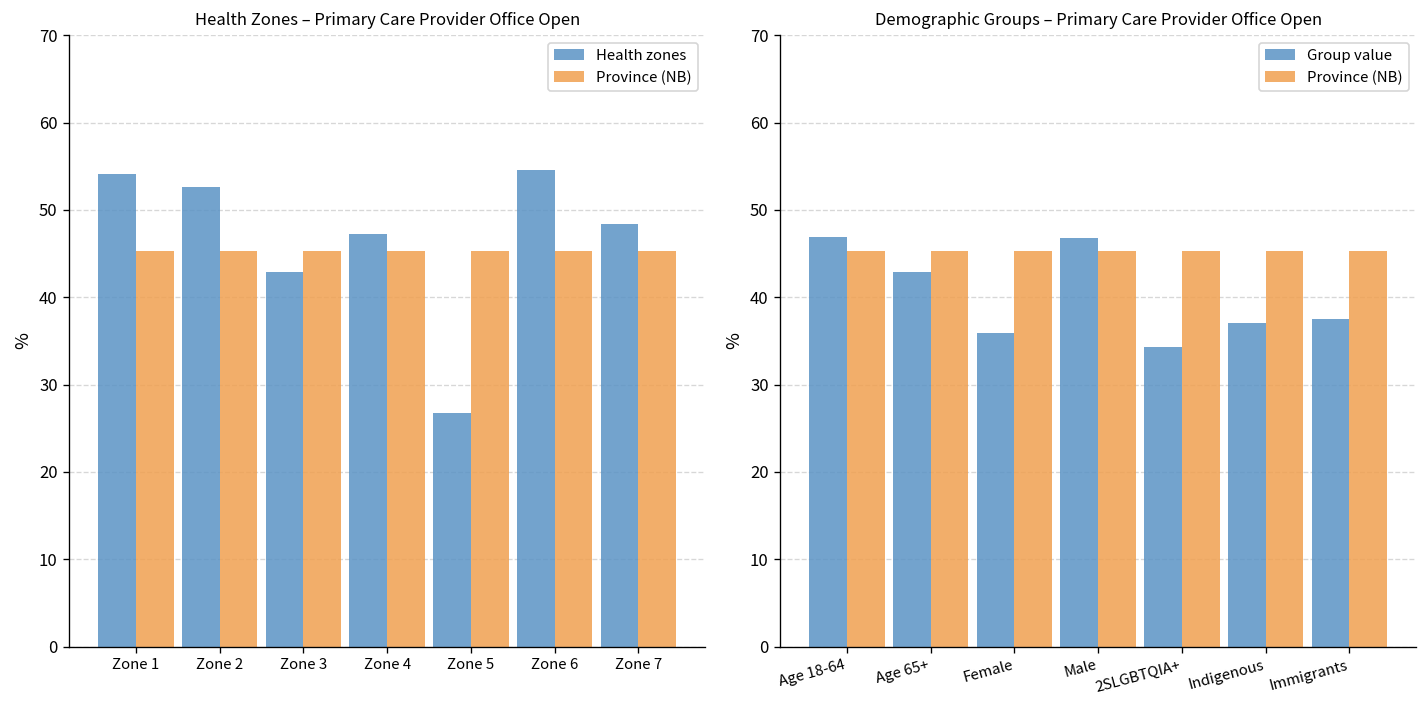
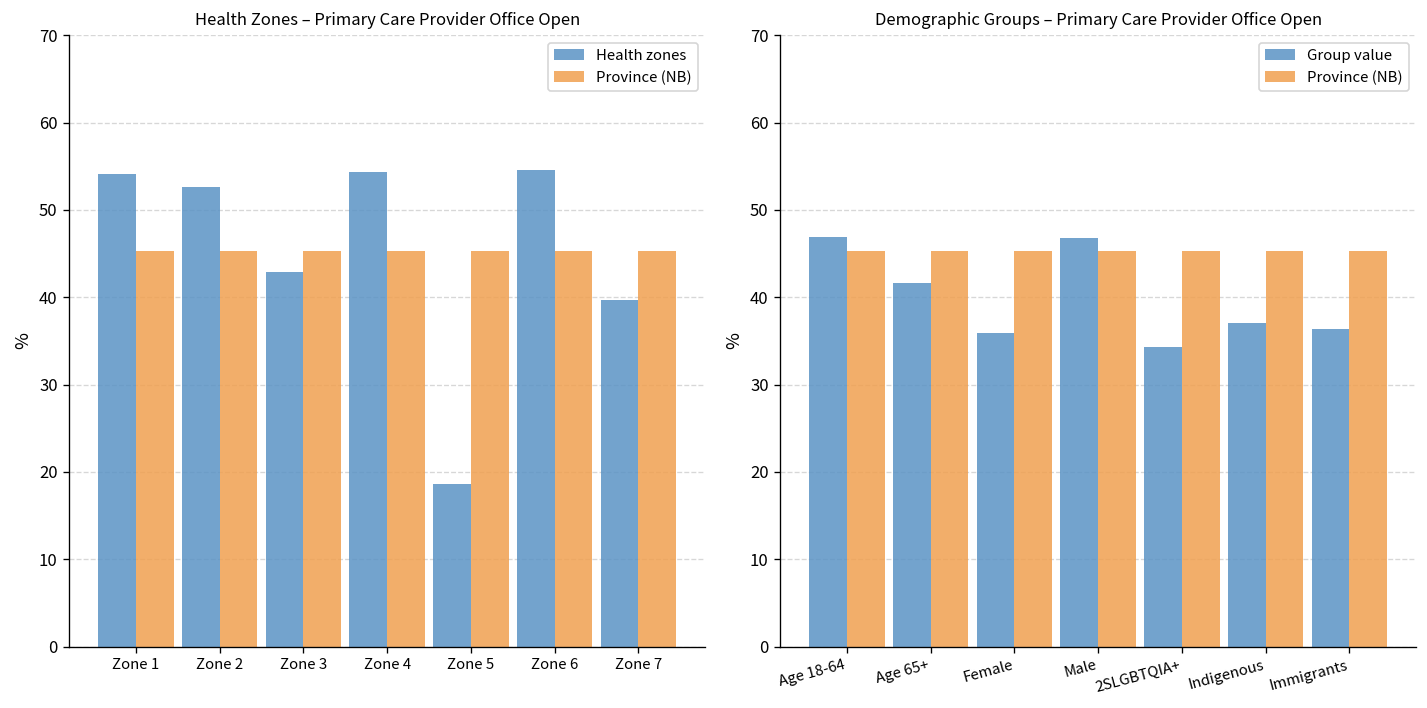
Health Zones – Primary Care Provider Office Open, Health zones, Zone 4: 47 -> 54
Health Zones – Primary Care Provider Office Open, Health zones, Zone 5: 27 -> 19
Health Zones – Primary Care Provider Office Open, Health zones, Zone 7: 48 -> 40
Demographic Groups – Primary Care Provider Office Open, Group value, Age 65+: 43 -> 42
Demographic Groups – Primary Care Provider Office Open, Group value, Immigrants: 37 -> 36
